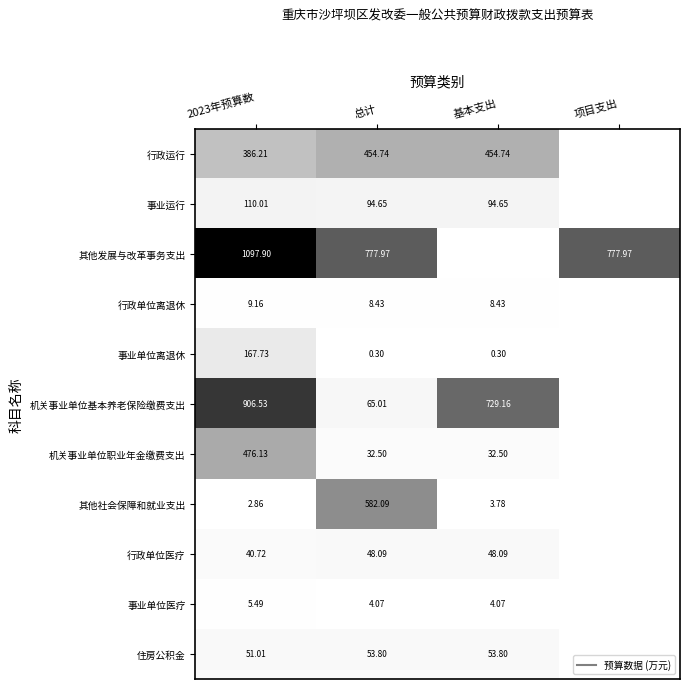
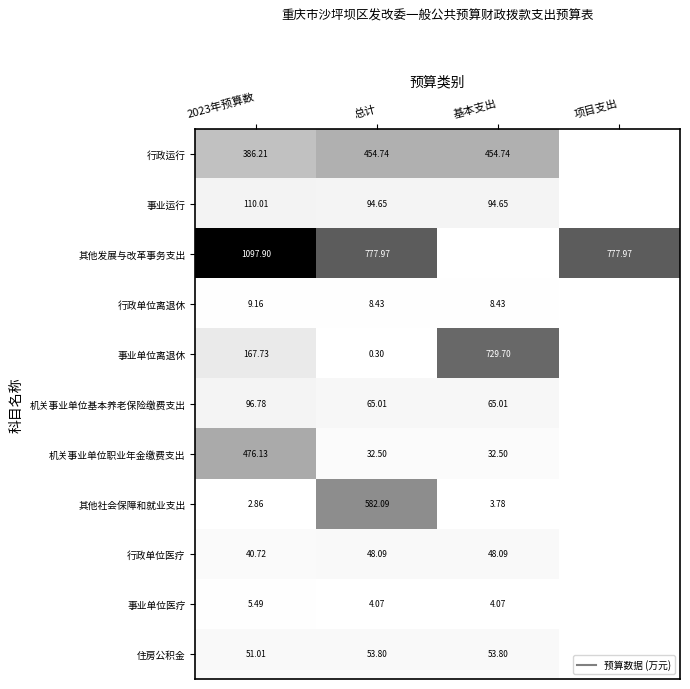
事业单位离退休, 基本支出: 0.30 -> 729.70
机关事业单位基本养老保险缴费支出, 2023年预算数: 906.53 -> 96.78
机关事业单位基本养老保险缴费支出, 基本支出: 729.16 -> 65.01
